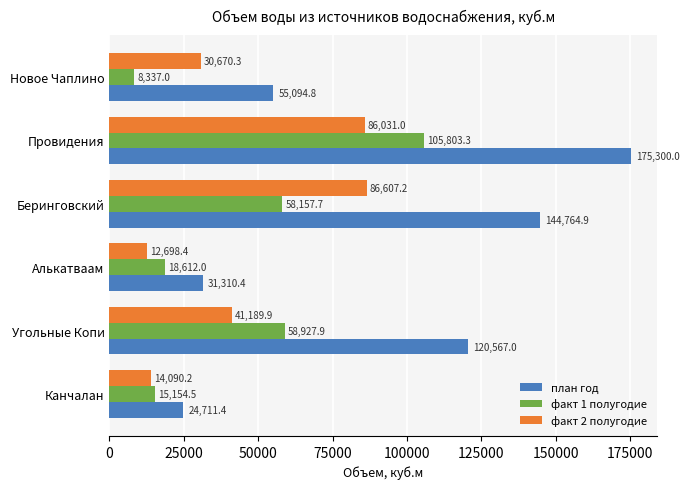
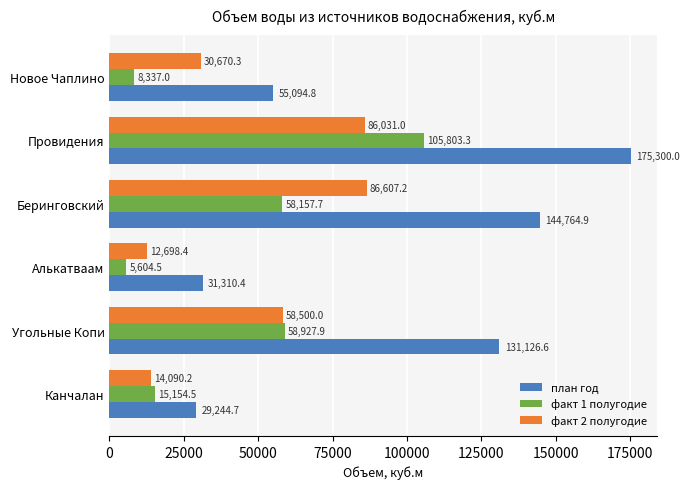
факт 1 полугодие, Алькатваам: 18,612.0 -> 5,604.5
факт 2 полугодие, Угольные Копи: 41,189.9 -> 58,500.0
план год, Угольные Копи: 120,567.0 -> 131,126.6
план год, Канчалан: 24,711.4 -> 29,244.7
